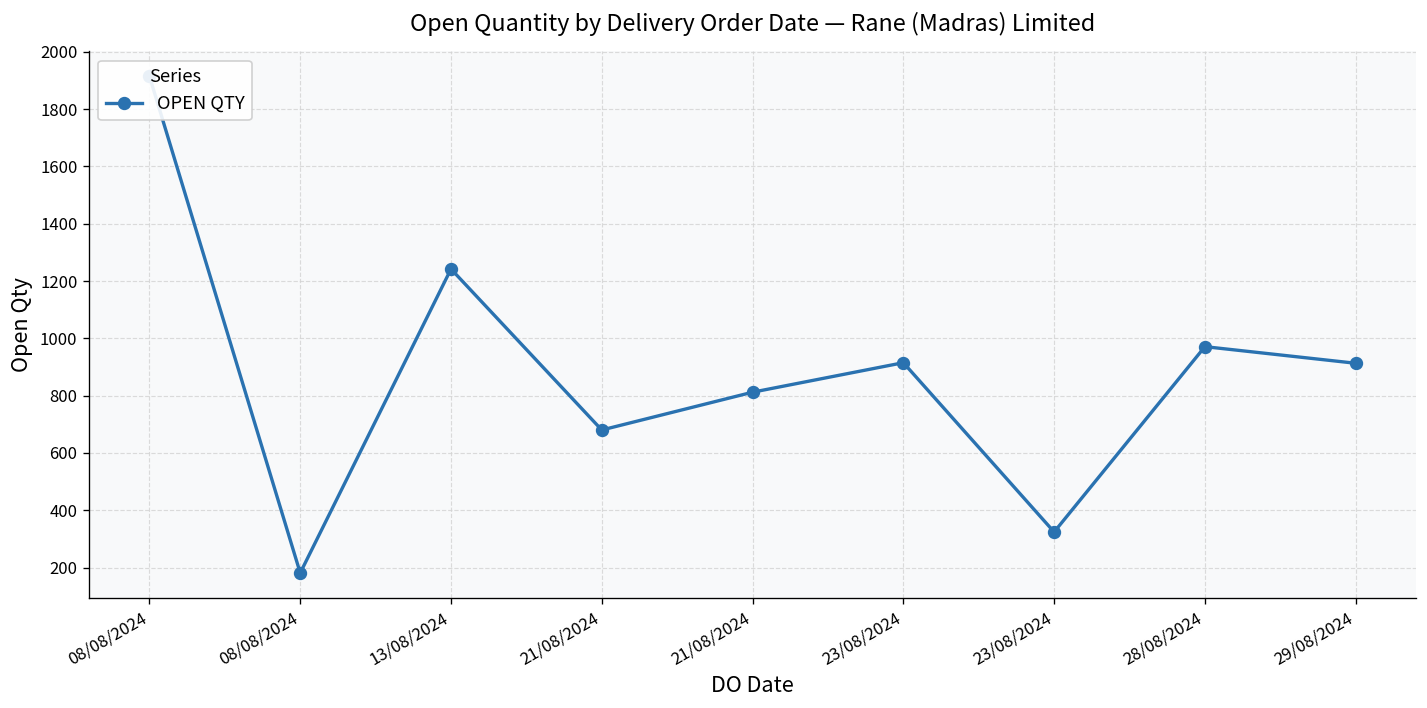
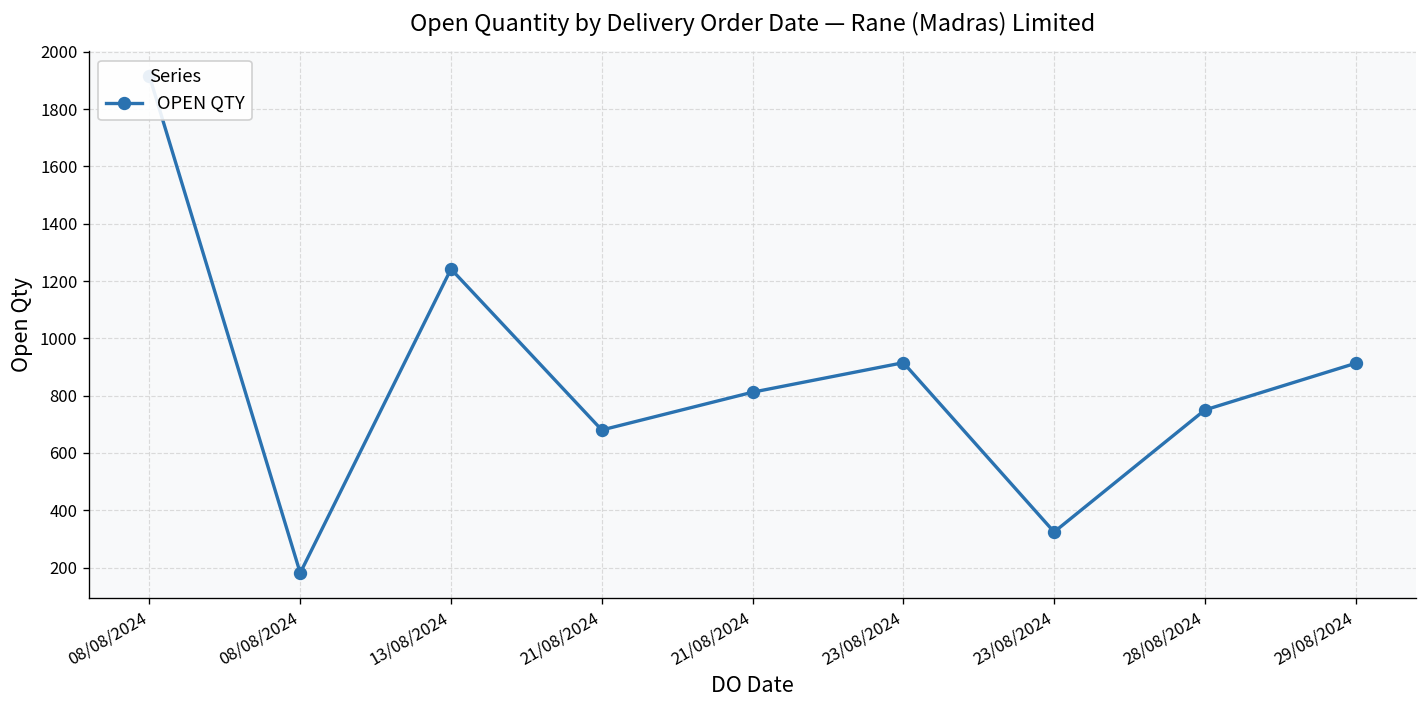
28/08/2024: 970 -> 750
